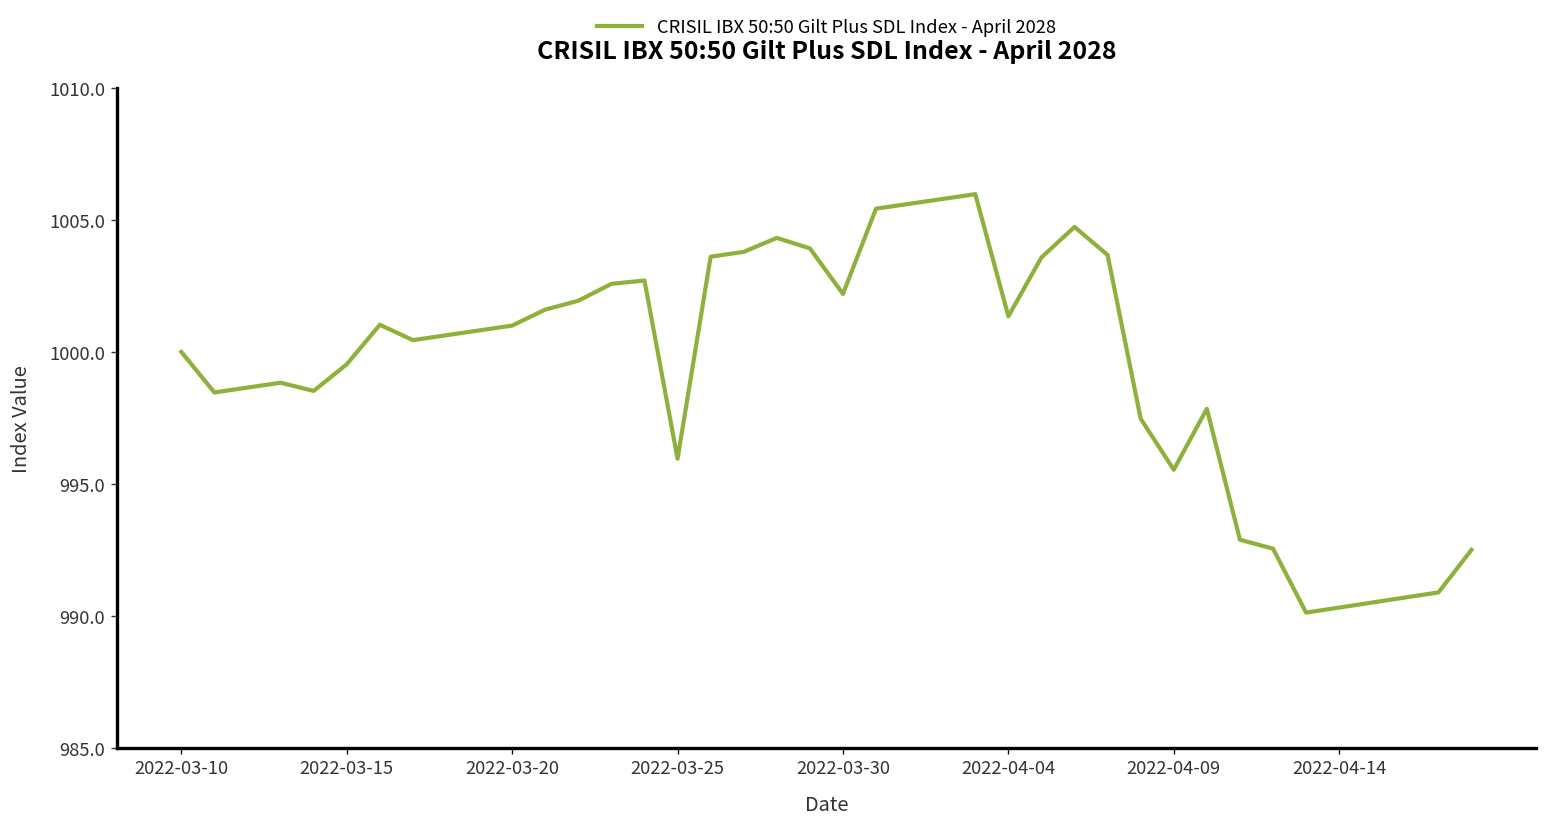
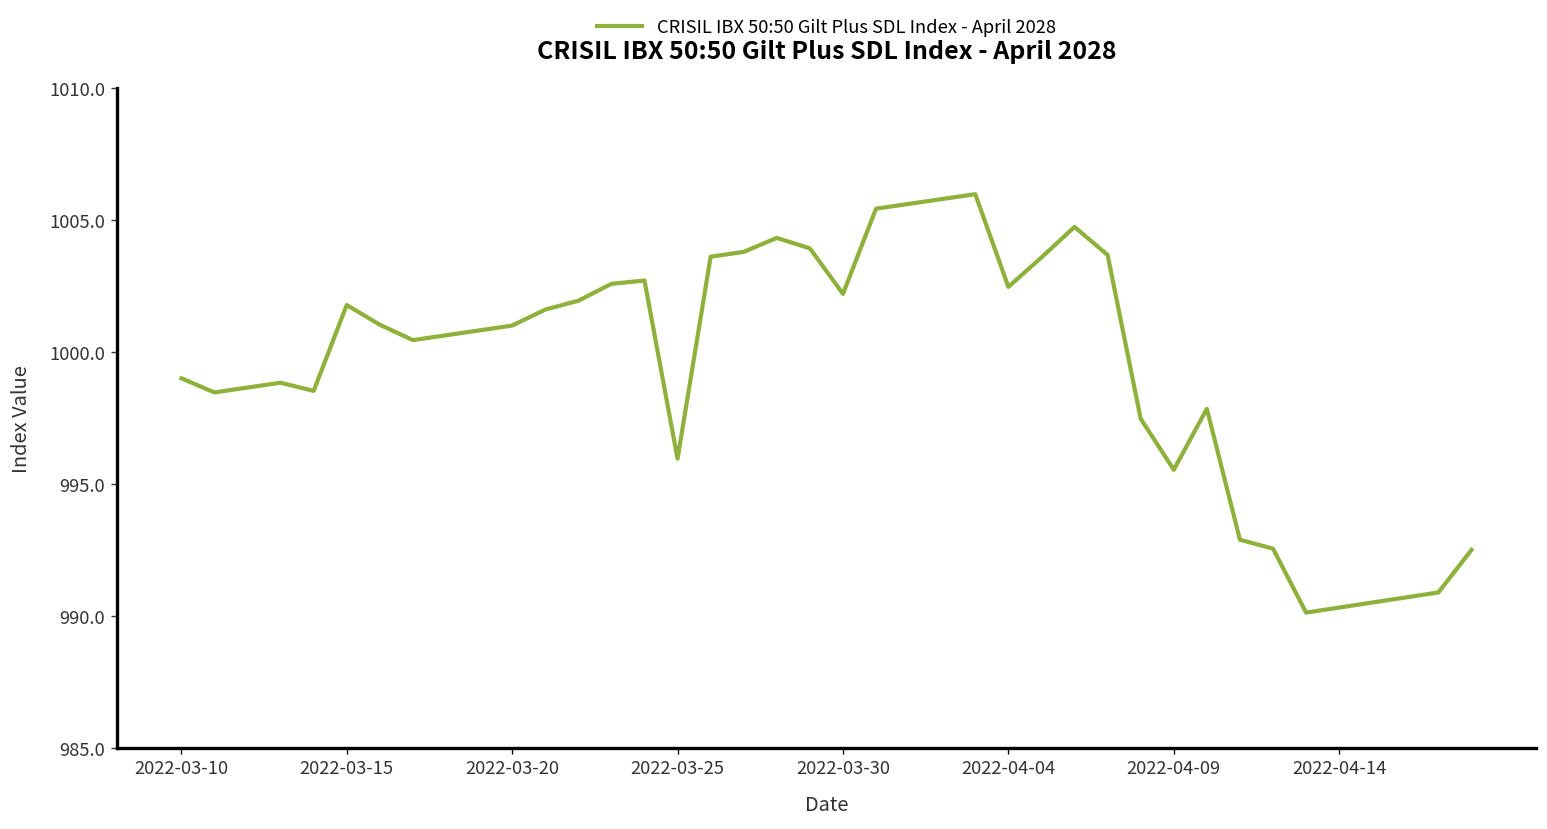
2022-03-10: 1000 -> 999
2022-03-15: 999.5 -> 1001.8
2022-04-04: 1001.3 -> 1002.5
